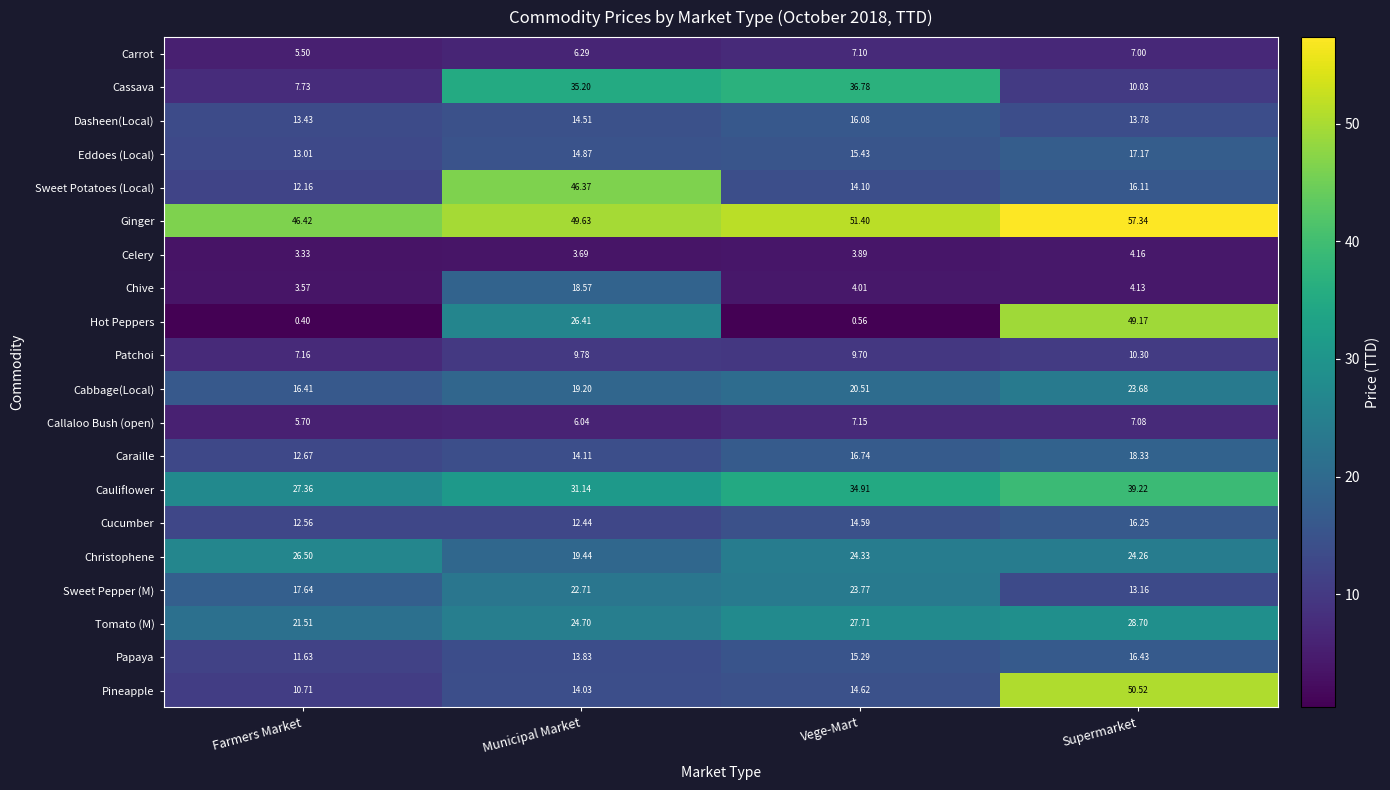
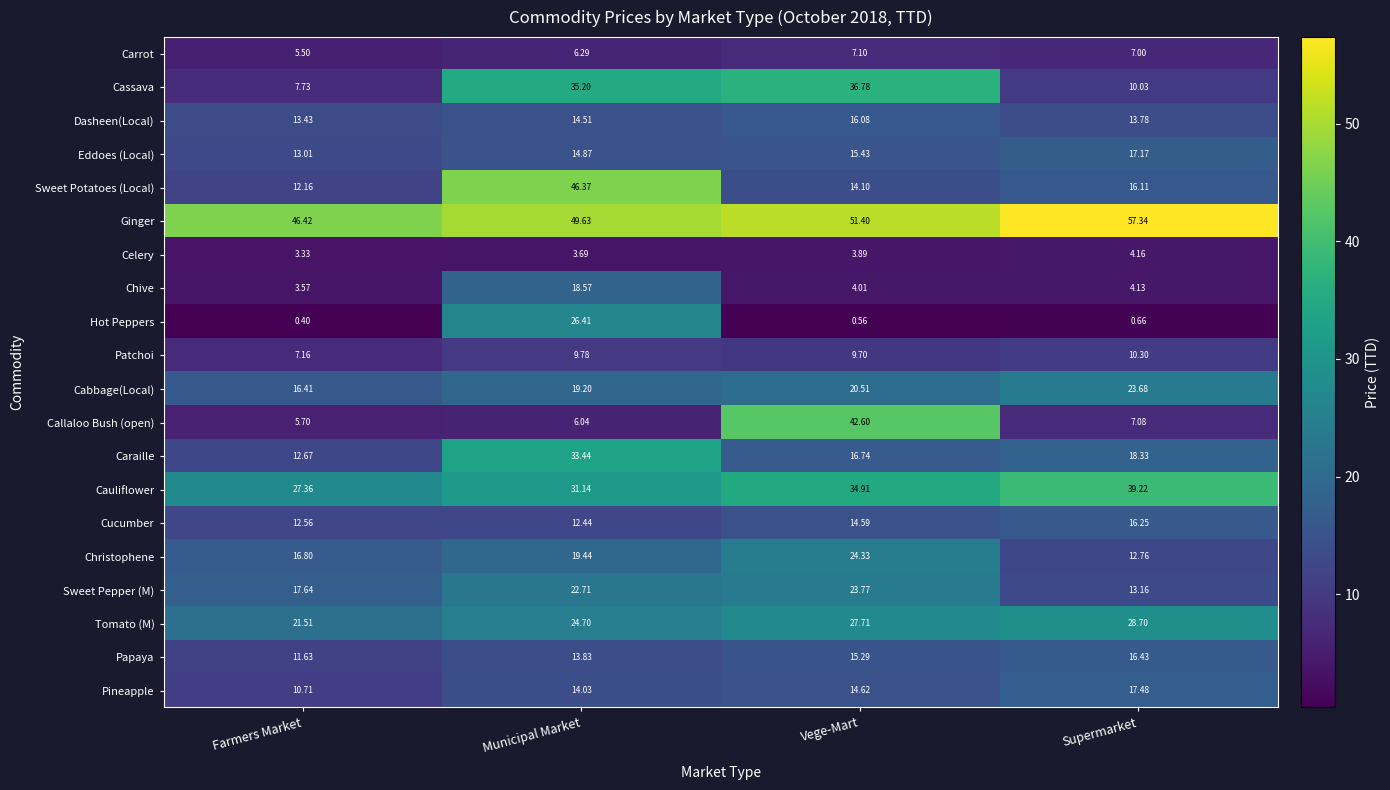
Hot Peppers, Supermarket: 49.17 -> 0.66
Callaloo Bush (open), Vege-Mart: 7.15 -> 42.60
Caraille, Municipal Market: 14.11 -> 33.44
Christophene, Farmers Market: 26.50 -> 16.80
Christophene, Supermarket: 24.26 -> 12.76
Pineapple, Supermarket: 50.52 -> 17.48
